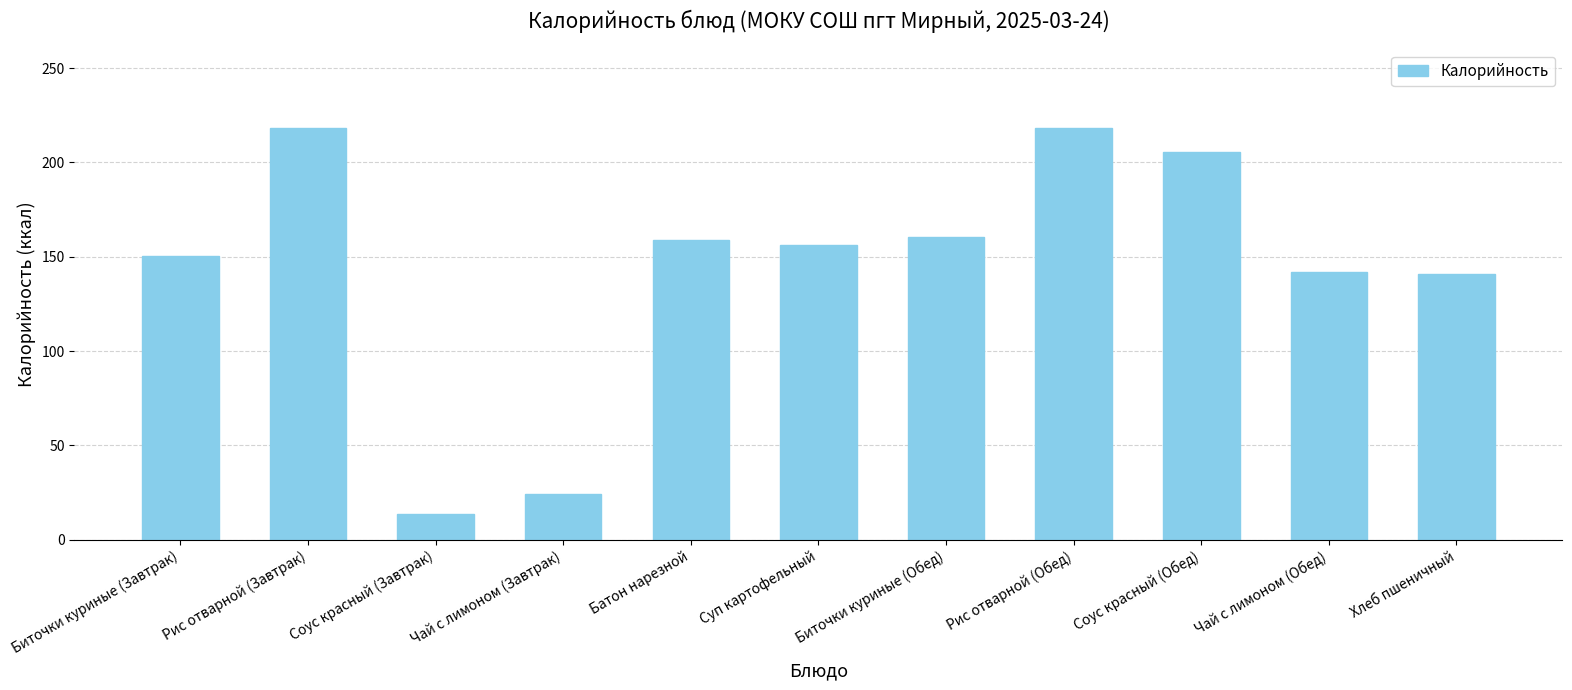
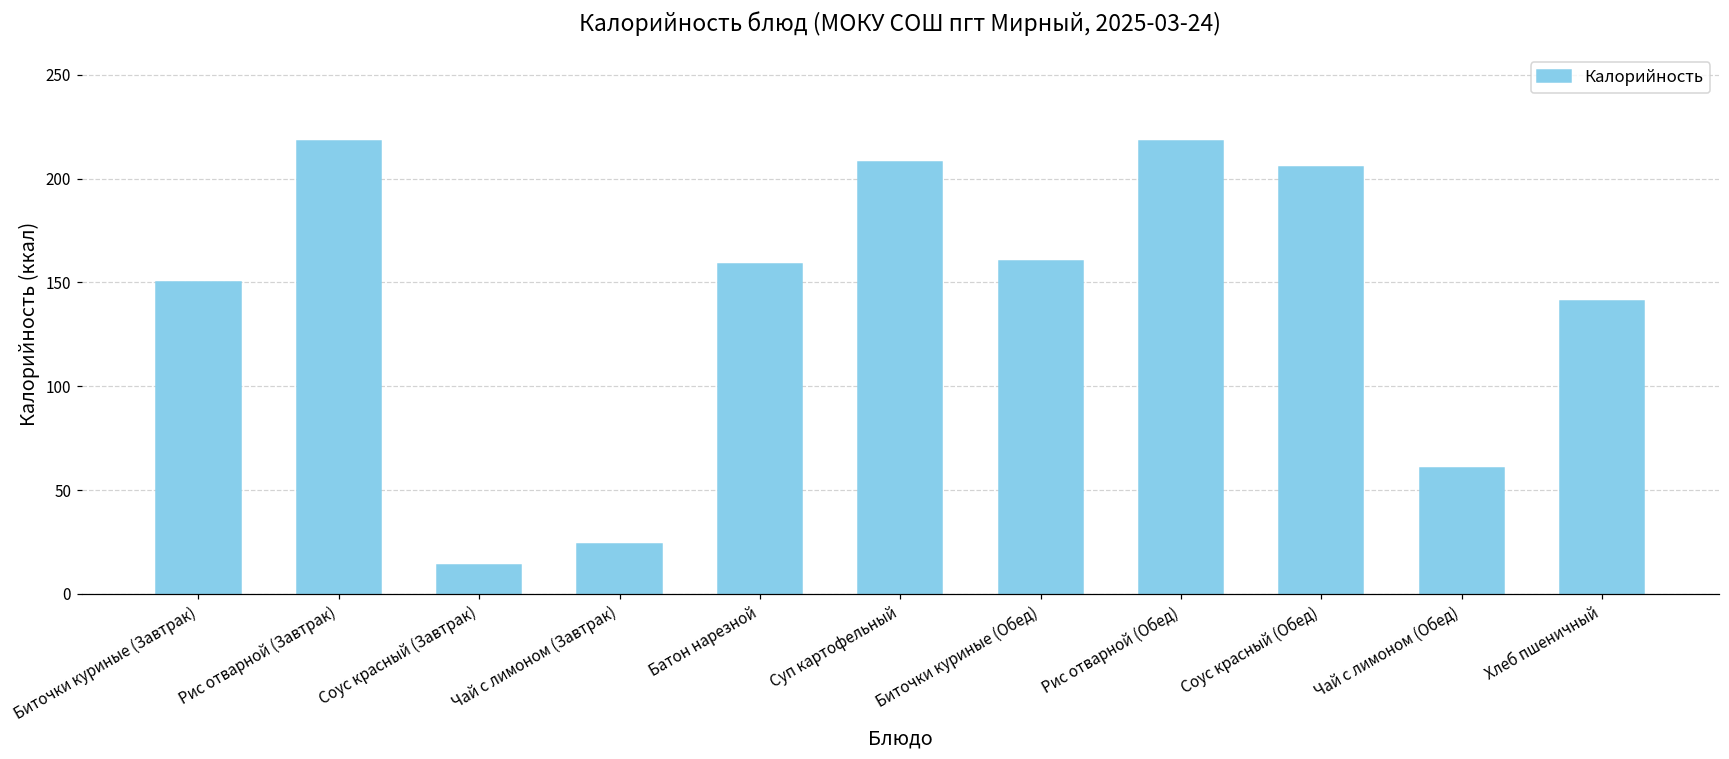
Суп картофельный: 156 -> 208
Чай с лимоном (Обед): 142 -> 60
